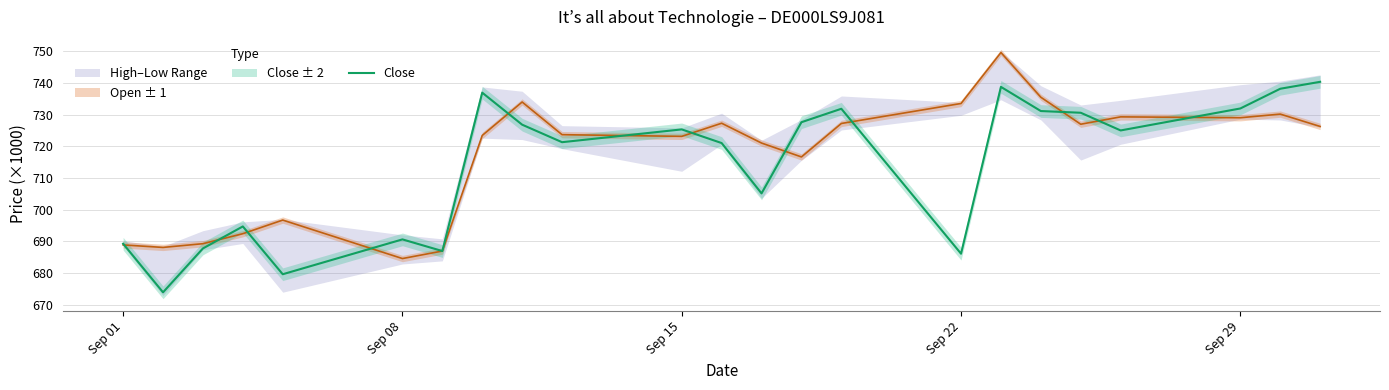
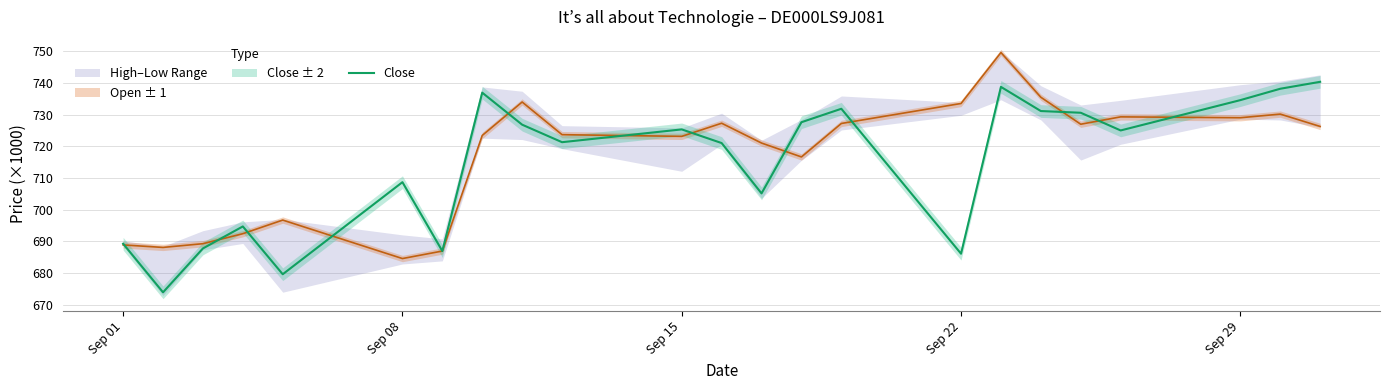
Close, Sep 08: 691 -> 709
Close, Sep 29: 732 -> 735
